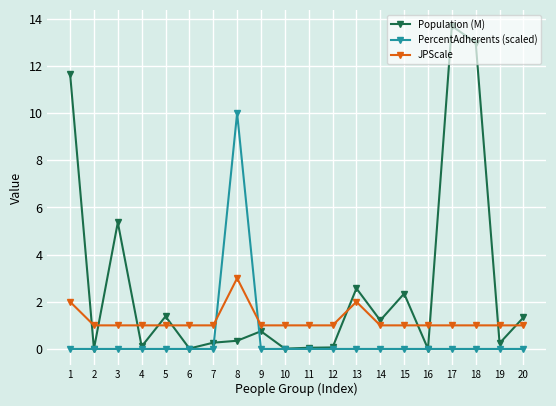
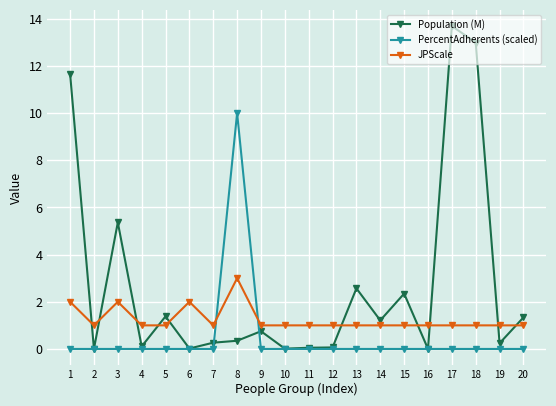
JPScale, 3: 1 -> 2
JPScale, 6: 1 -> 2
JPScale, 13: 2 -> 1
